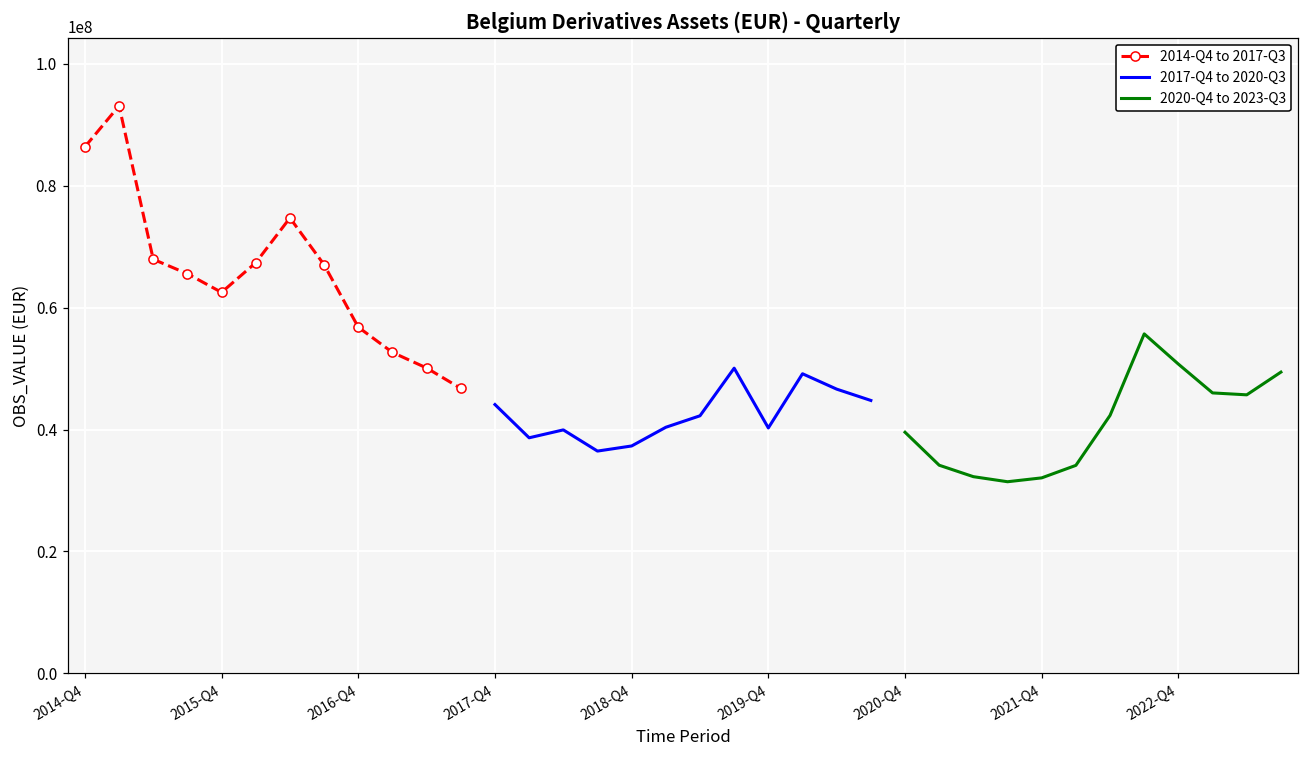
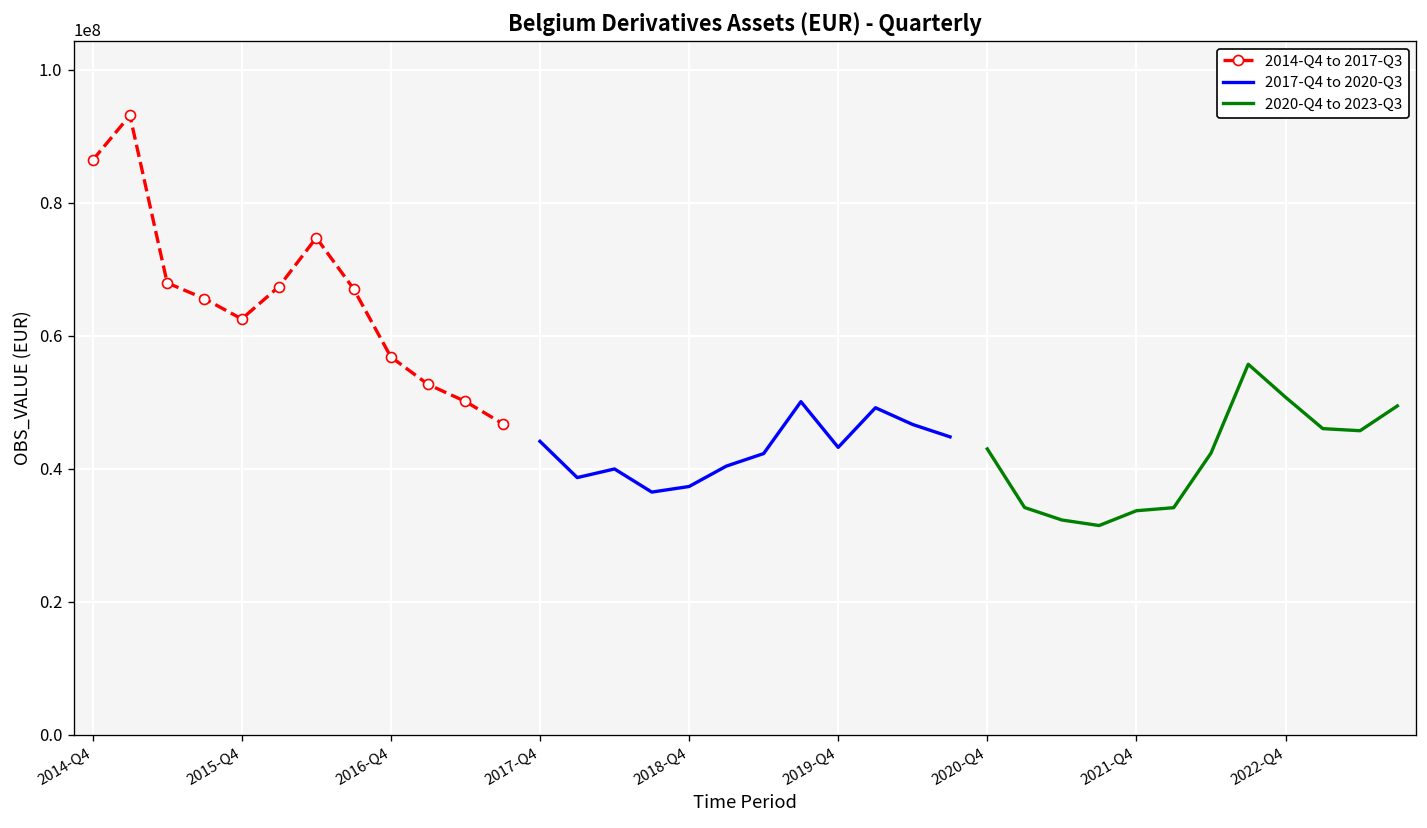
2017-Q4 to 2020-Q3, 2019-Q4: 40000000 -> 43000000
2020-Q4 to 2023-Q3, 2020-Q4: 40000000 -> 43000000
2020-Q4 to 2023-Q3, 2021-Q4: 32000000 -> 34000000
